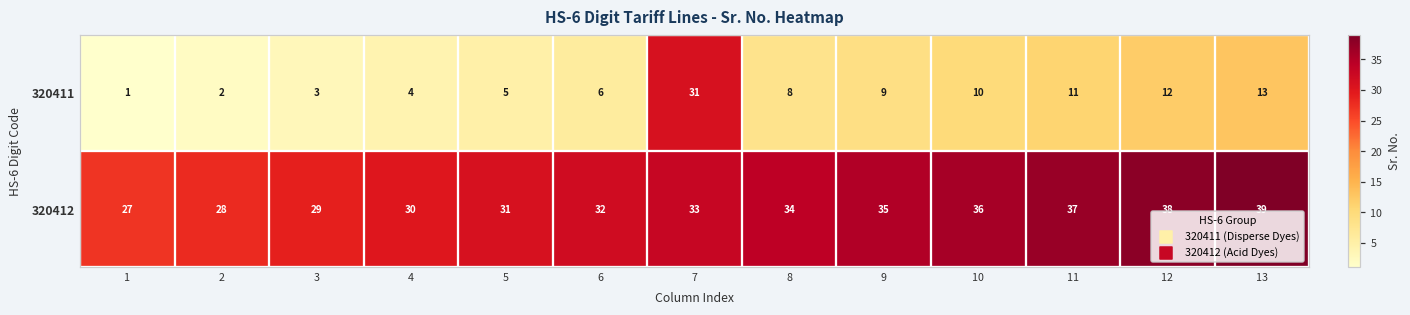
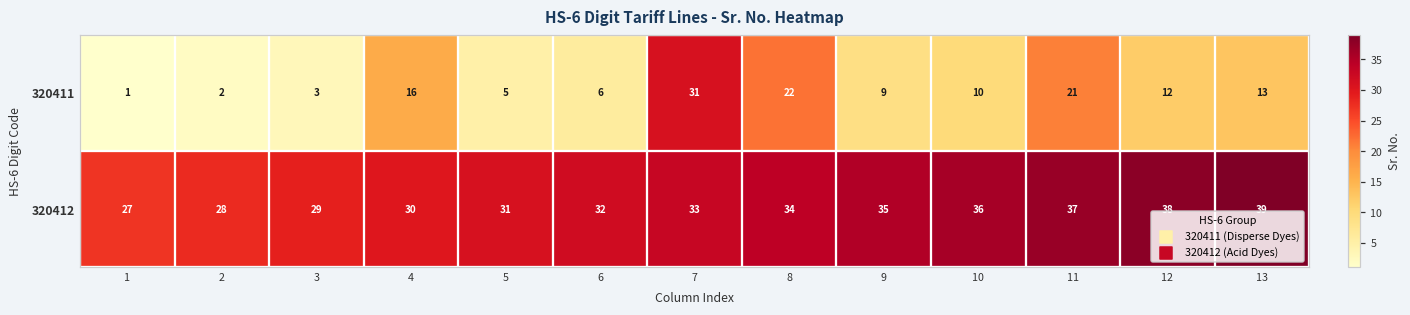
320411, 4: 4 -> 16
320411, 8: 8 -> 22
320411, 11: 11 -> 21
